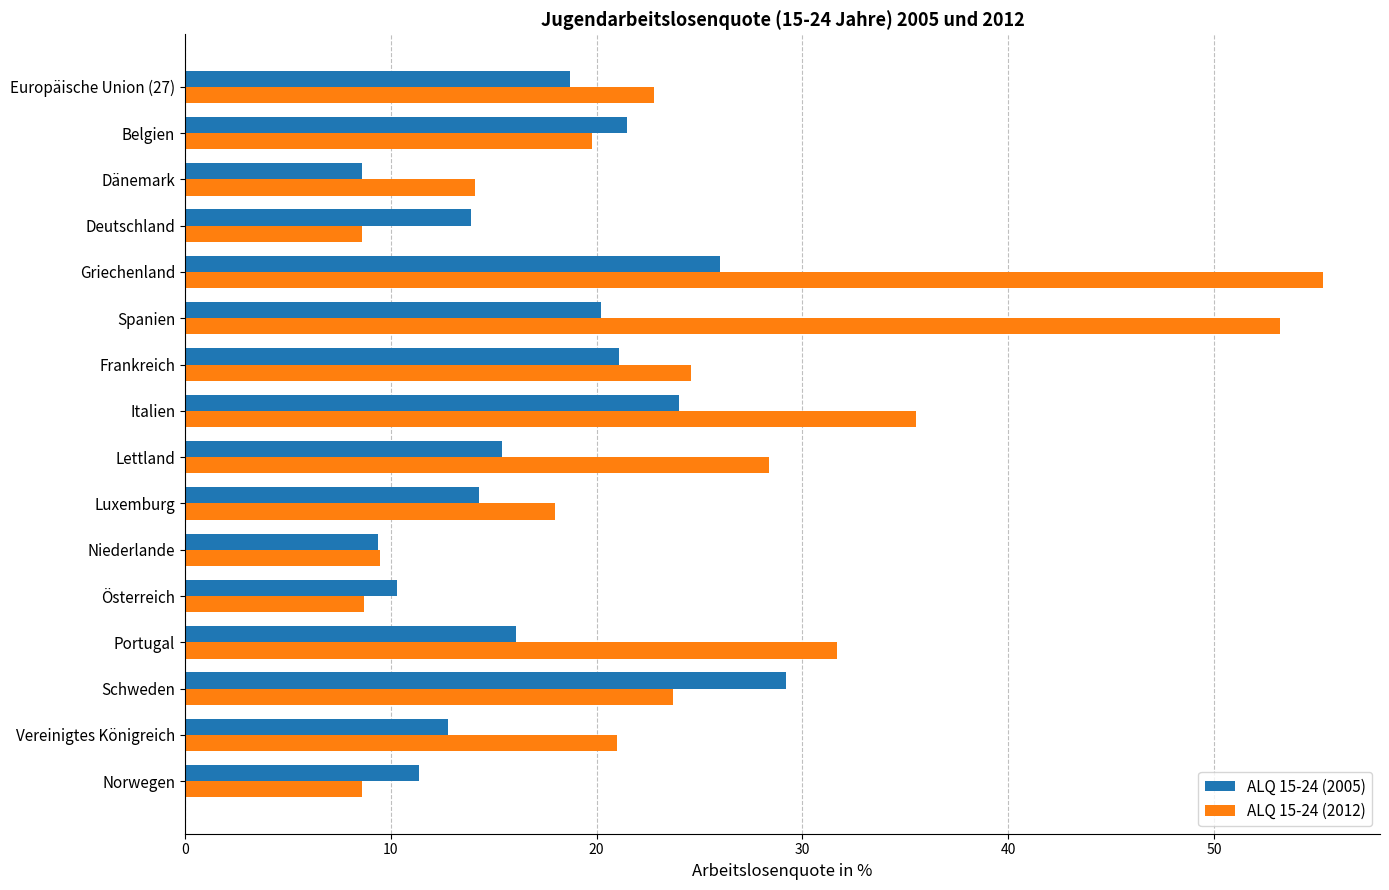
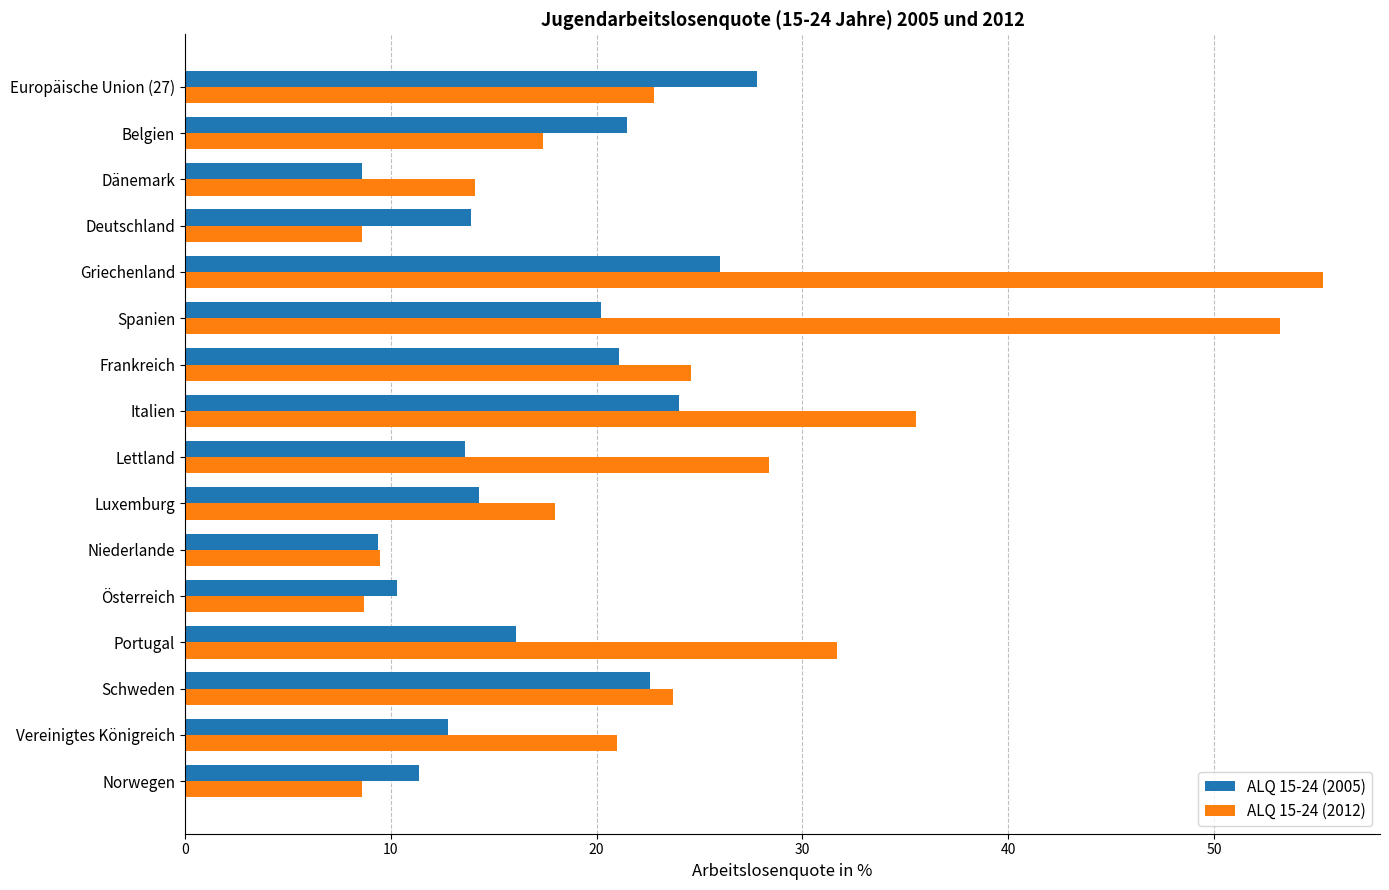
ALQ 15-24 (2005), Europäische Union (27): 18.7 -> 27.8
ALQ 15-24 (2012), Belgien: 19.8 -> 17.4
ALQ 15-24 (2005), Lettland: 15.4 -> 13.6
ALQ 15-24 (2005), Schweden: 29.2 -> 22.6
